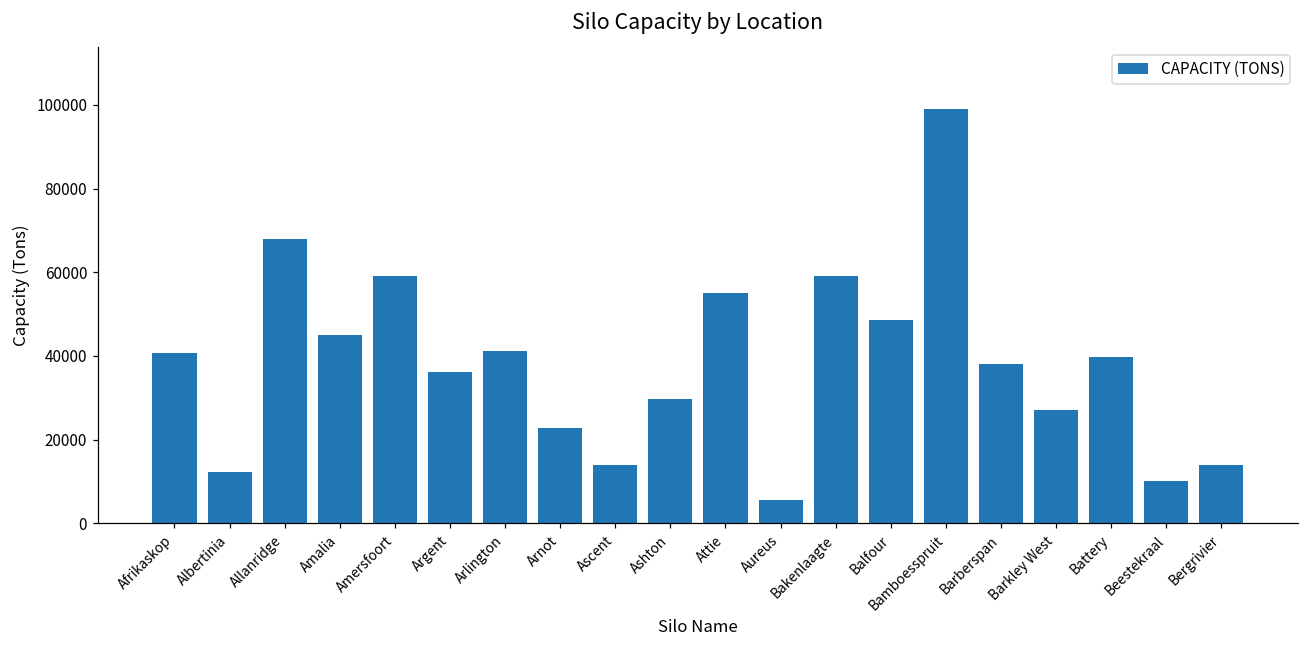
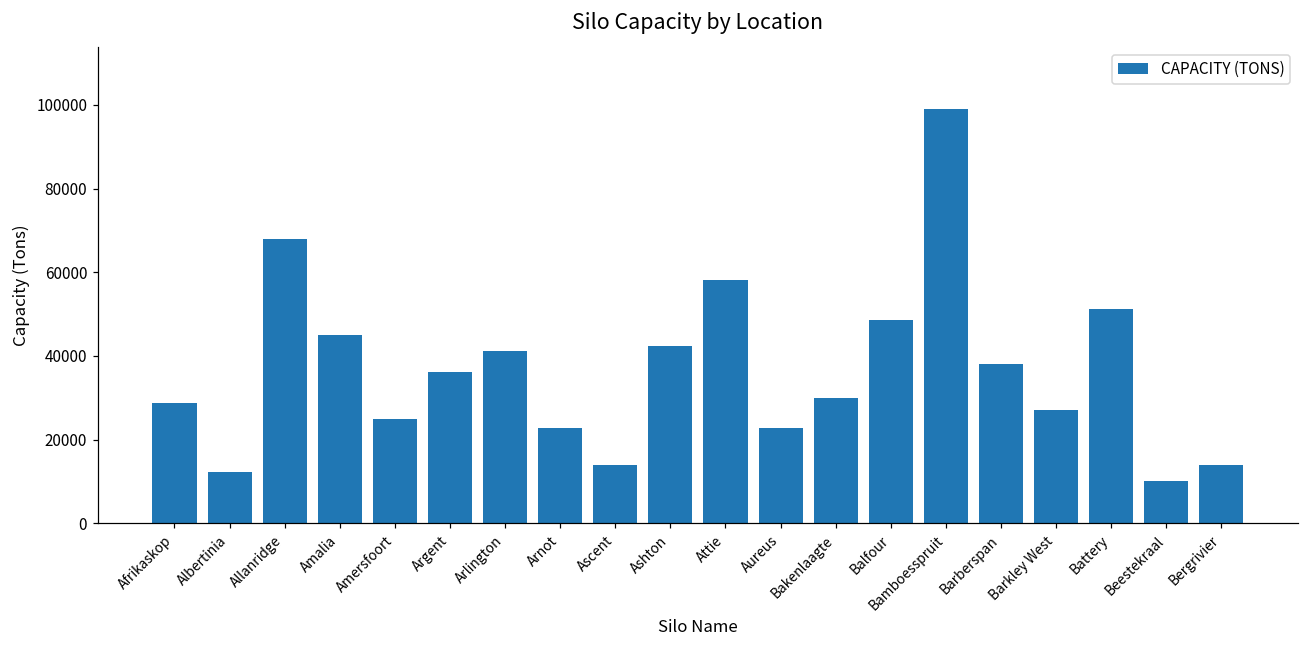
Afrikaskop: 41000 -> 29000
Amersfoort: 59000 -> 25000
Ashton: 30000 -> 42000
Attie: 55000 -> 58000
Aureus: 6000 -> 23000
Bakenlaagte: 59000 -> 30000
Battery: 40000 -> 51000
